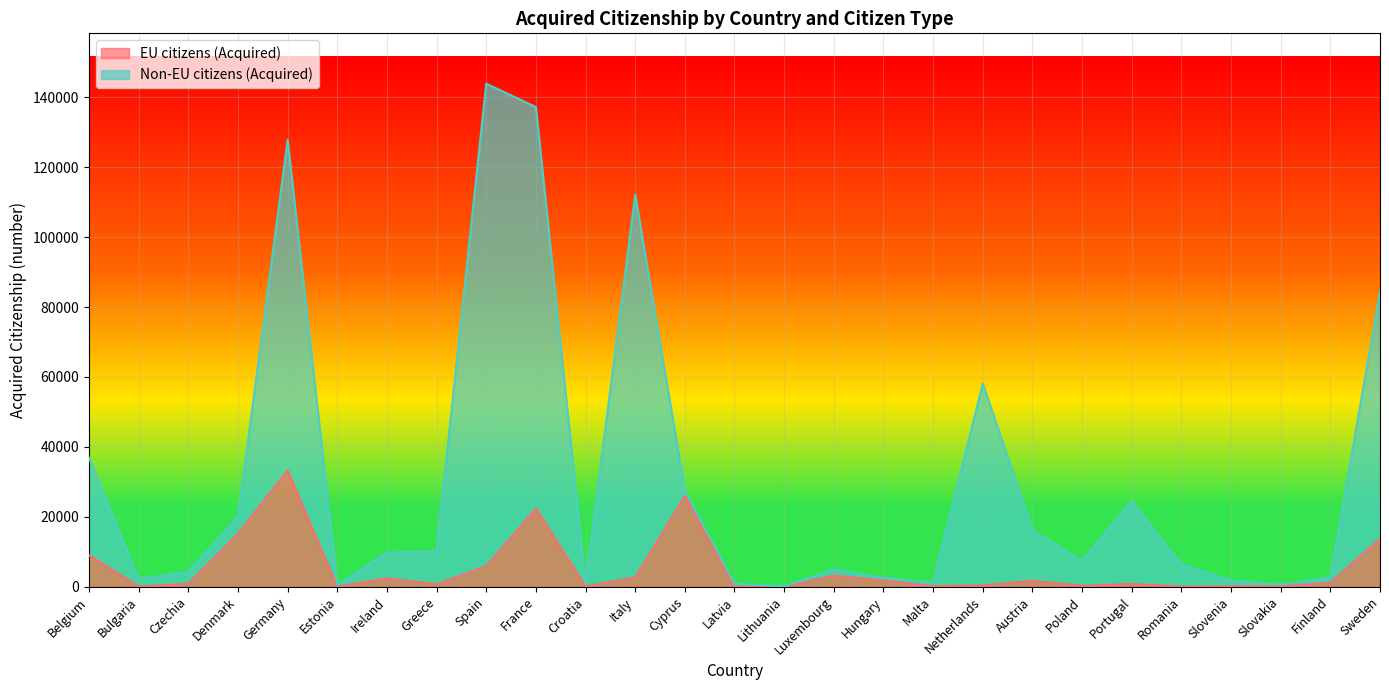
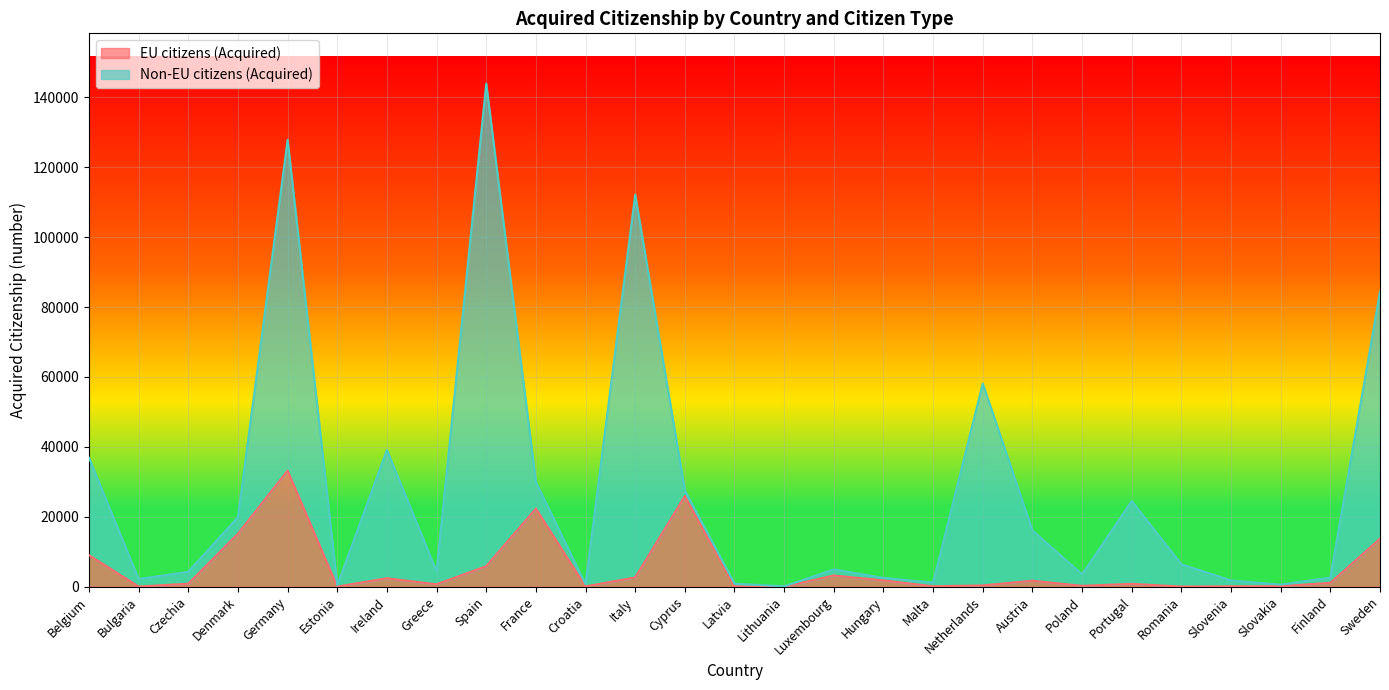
Non-EU citizens (Acquired), Ireland: 7000 -> 37000
Non-EU citizens (Acquired), Greece: 9000 -> 4000
Non-EU citizens (Acquired), France: 115000 -> 8000
Non-EU citizens (Acquired), Poland: 7000 -> 3000
